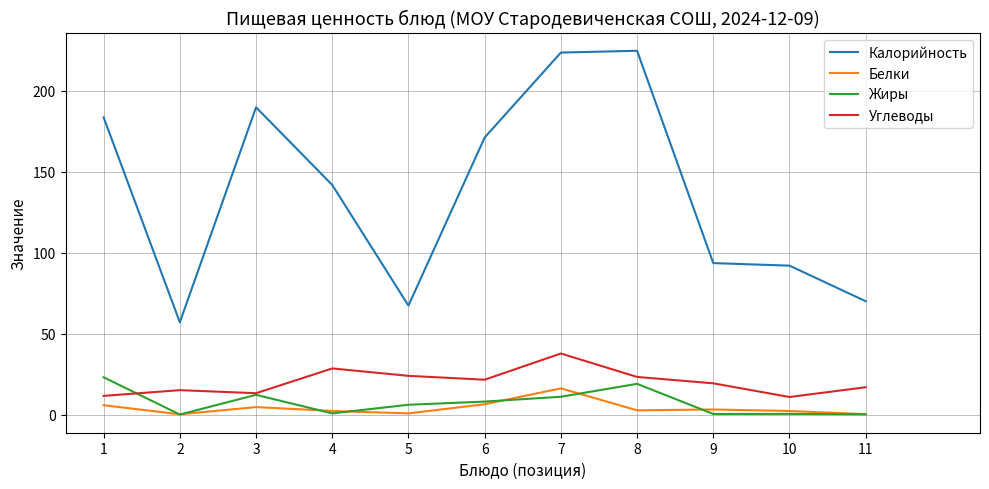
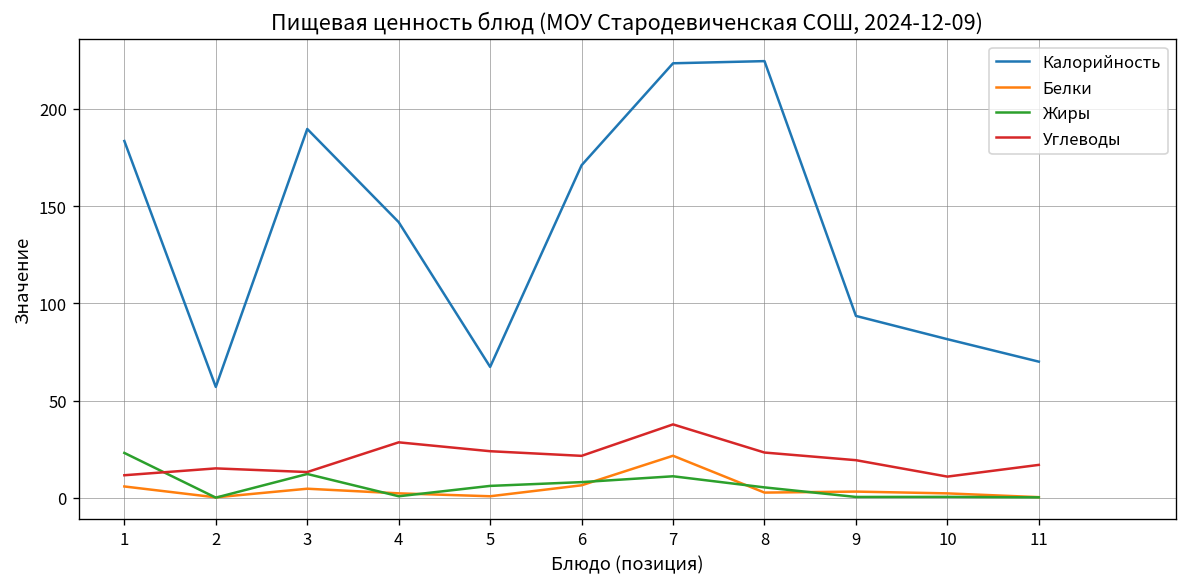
Белки, 7: 16 -> 22
Жиры, 8: 19 -> 5
Калорийность, 10: 92 -> 82
